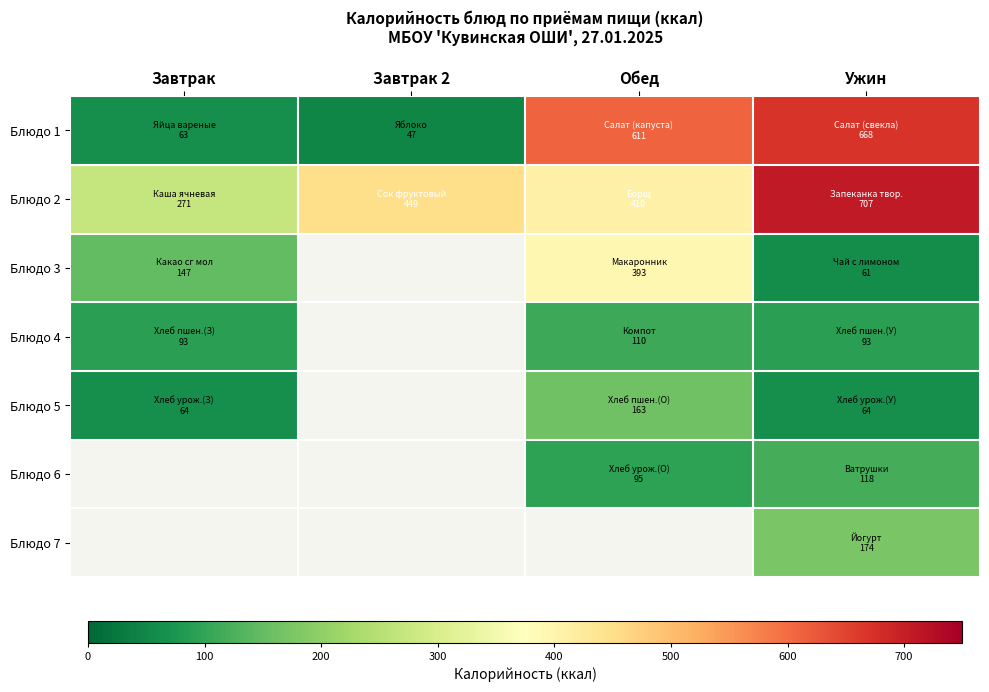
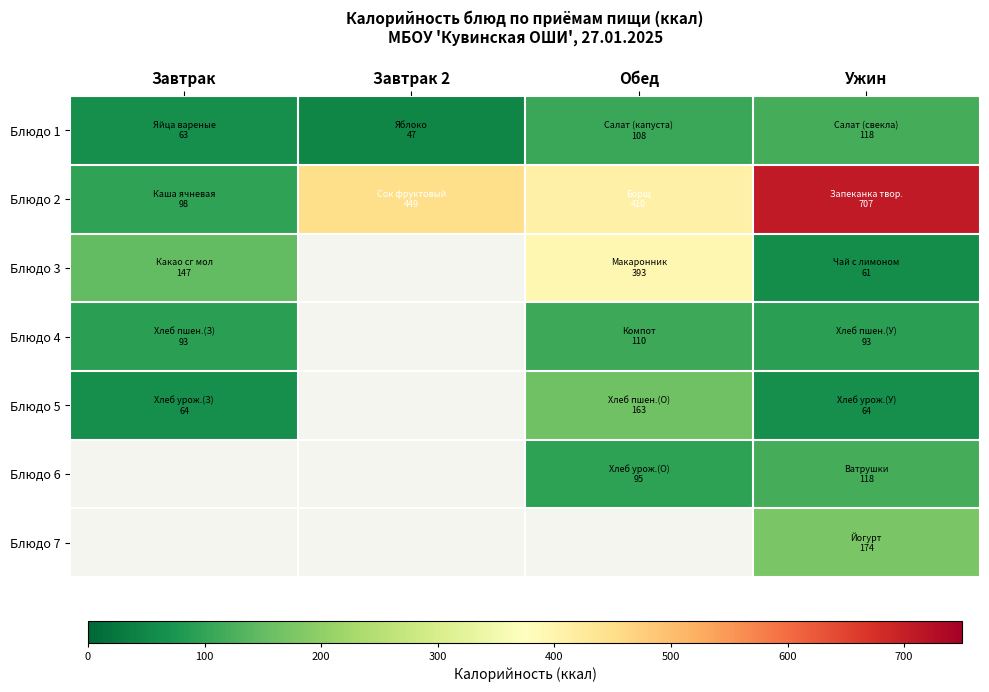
Блюдо 1, Обед: 611 -> 108
Блюдо 1, Ужин: 668 -> 118
Блюдо 2, Завтрак: 271 -> 98
